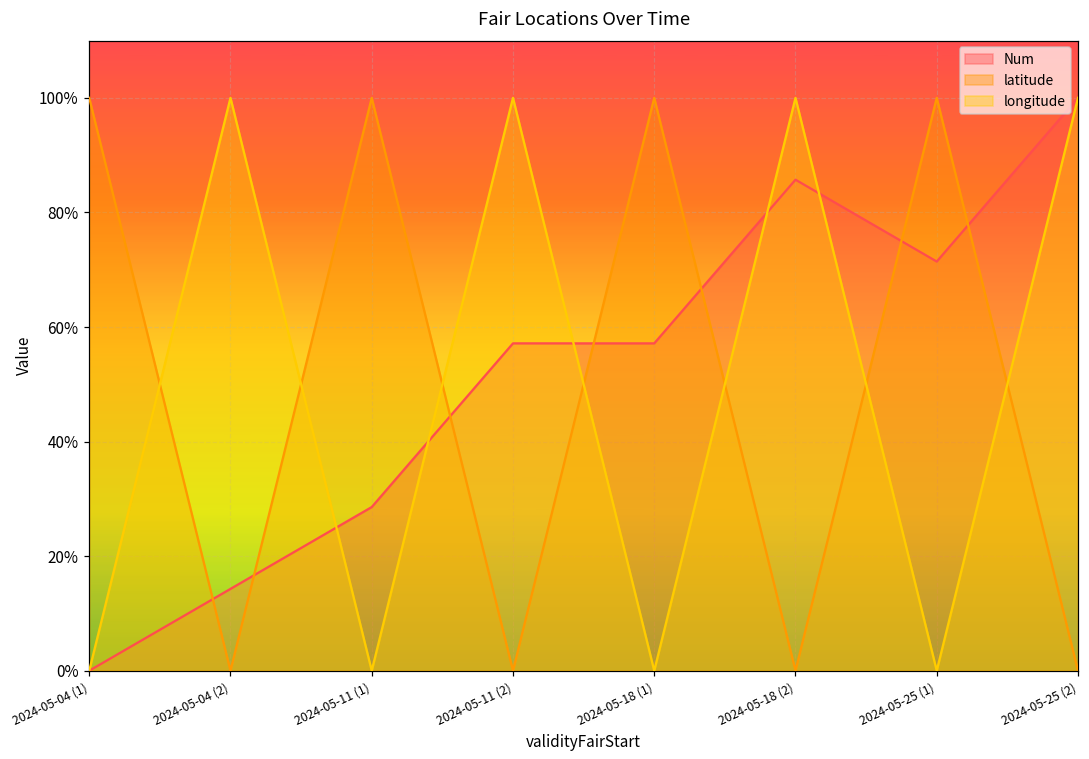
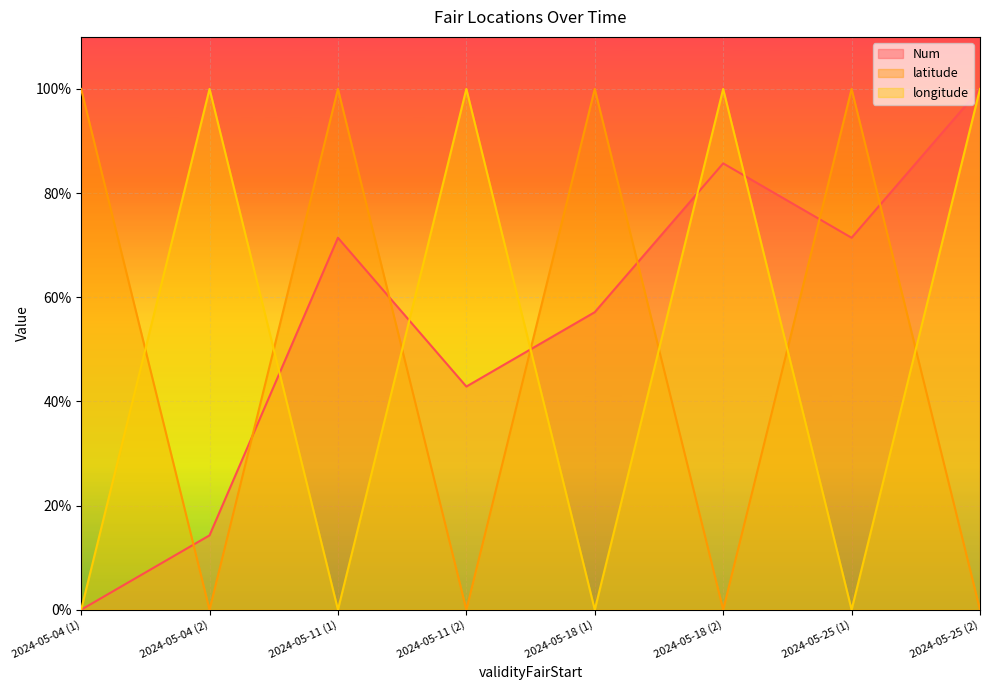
Num, 2024-05-11 (1): 29% -> 71%
Num, 2024-05-11 (2): 57% -> 43%
